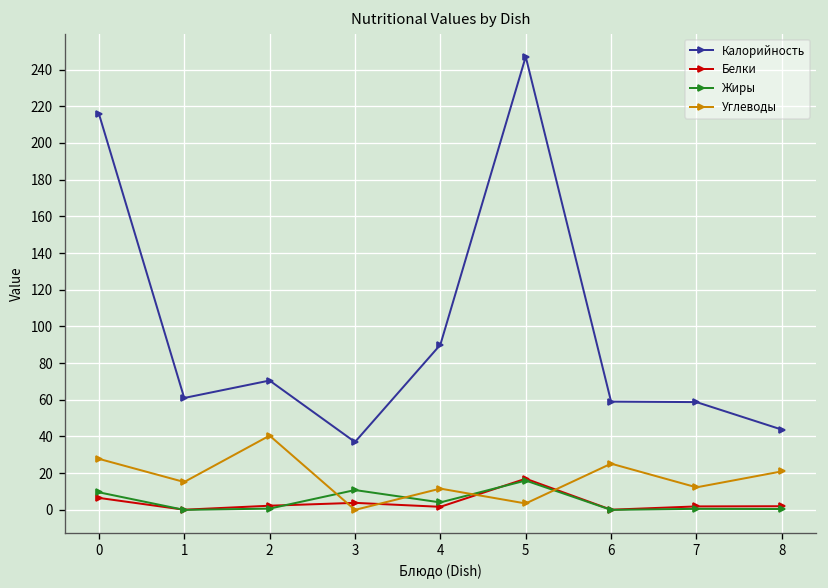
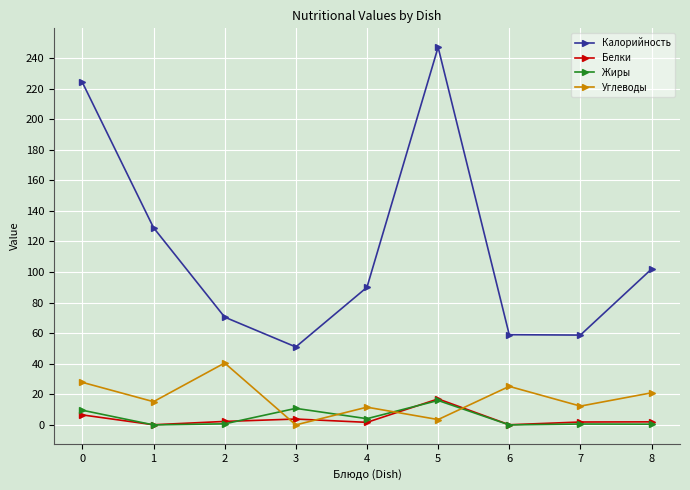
Калорийность, 0: 216 -> 224
Калорийность, 1: 61 -> 129
Калорийность, 3: 37 -> 51
Калорийность, 8: 44 -> 102
